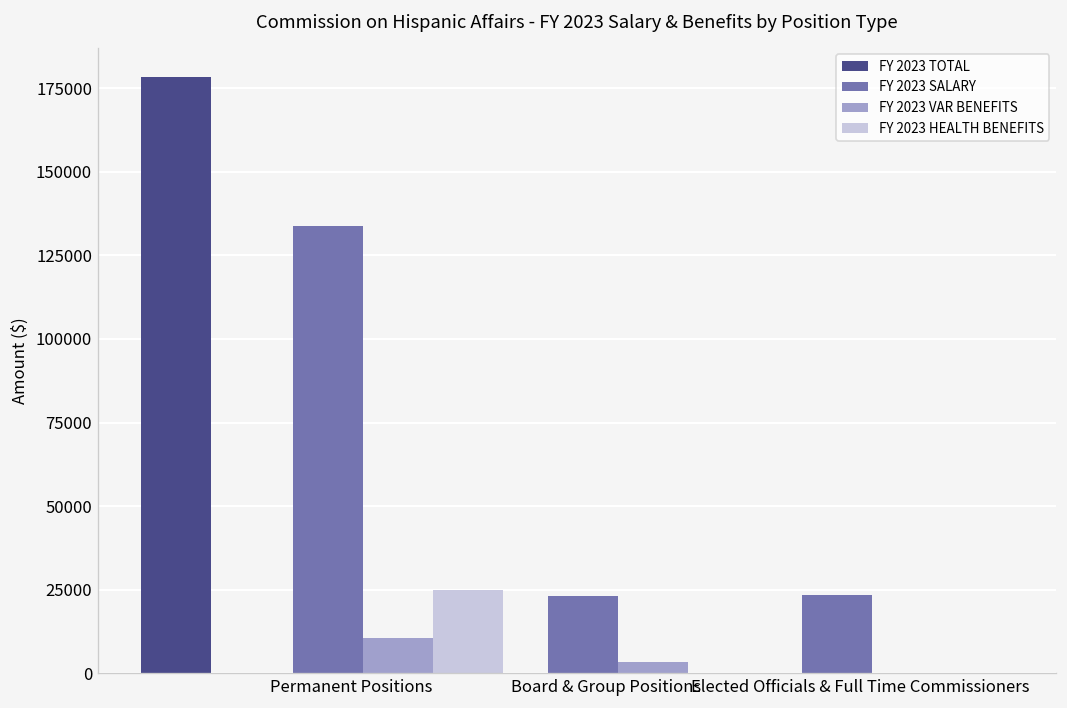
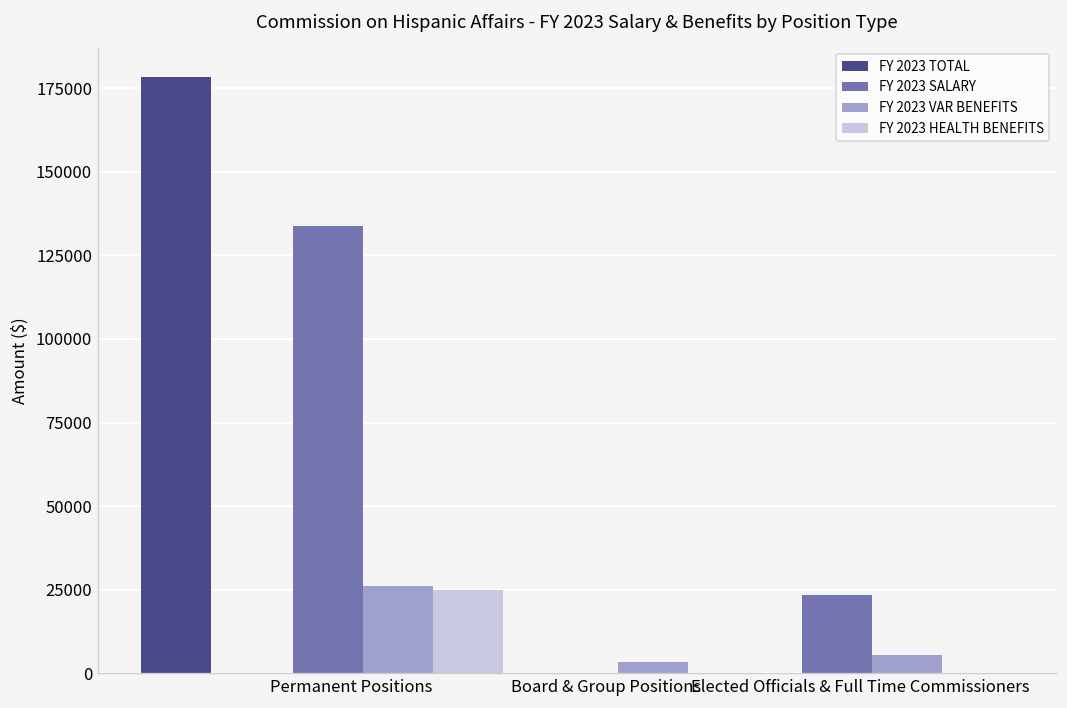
FY 2023 VAR BENEFITS, Permanent Positions: 10000 -> 26000
FY 2023 SALARY, Board & Group Positions: 23000 -> 0
FY 2023 VAR BENEFITS, Elected Officials & Full Time Commissioners: 0 -> 6000
